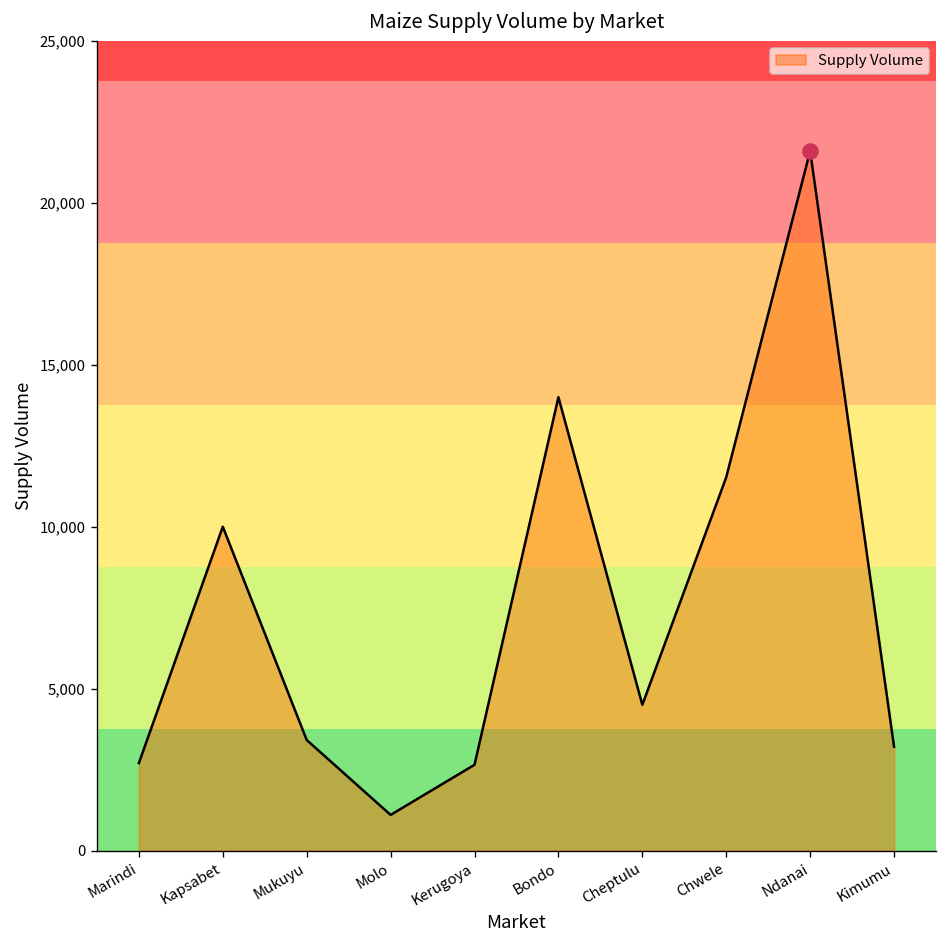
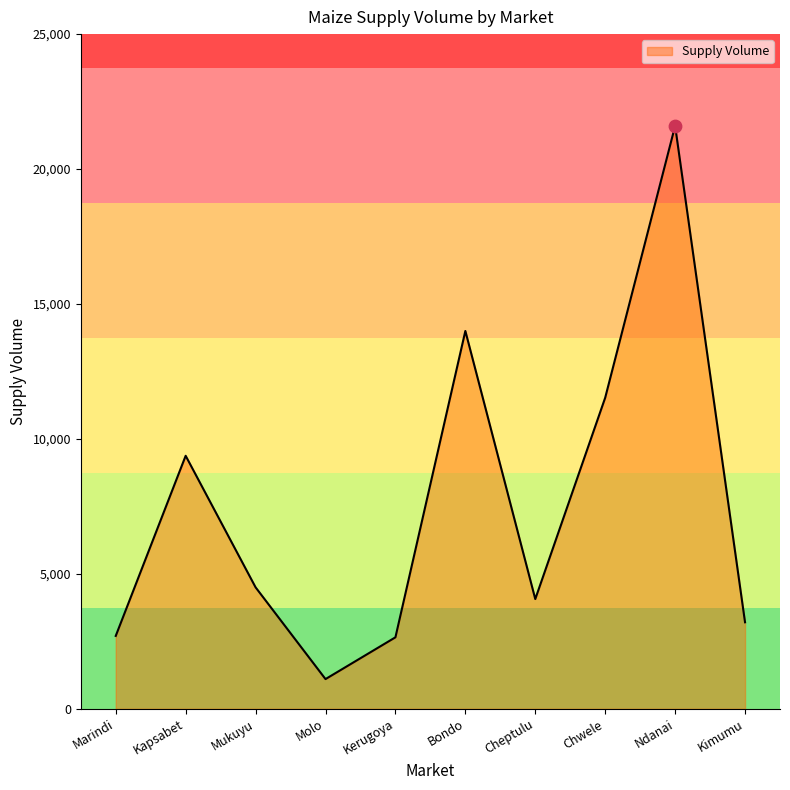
Supply Volume, Kapsabet: 10,000 -> 9,400
Supply Volume, Mukuyu: 3,400 -> 4,500
Supply Volume, Cheptulu: 4,500 -> 4,100
